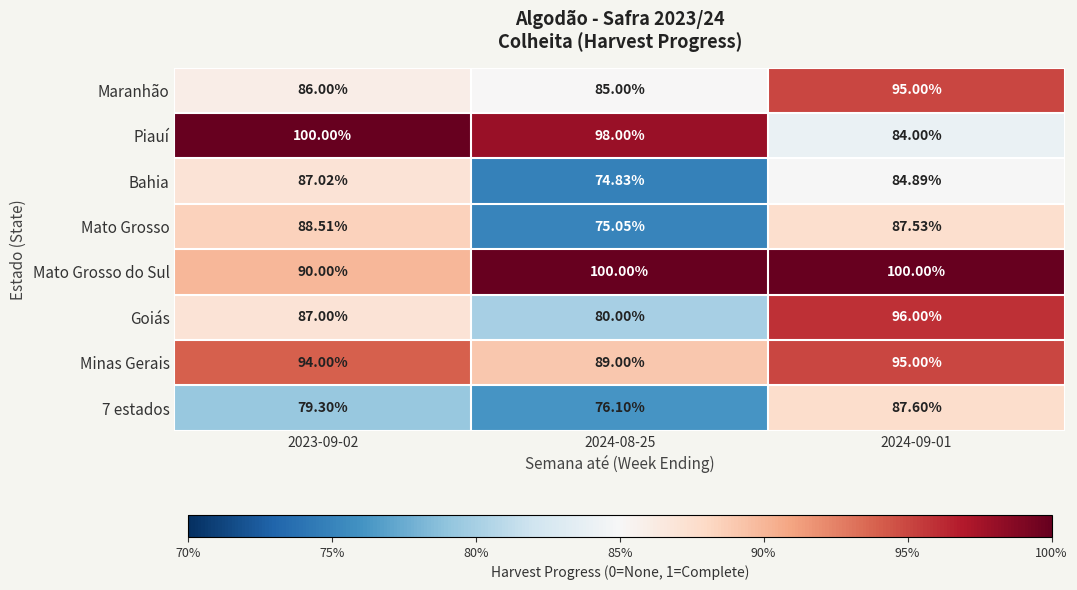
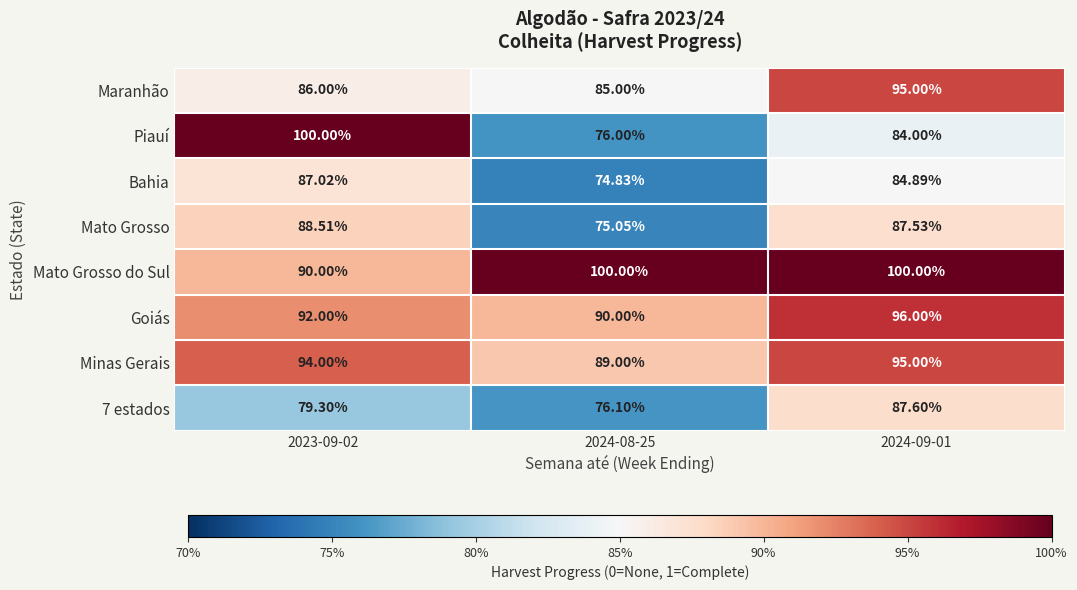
Piauí, 2024-08-25: 98.00% -> 76.00%
Goiás, 2023-09-02: 87.00% -> 92.00%
Goiás, 2024-08-25: 80.00% -> 90.00%
